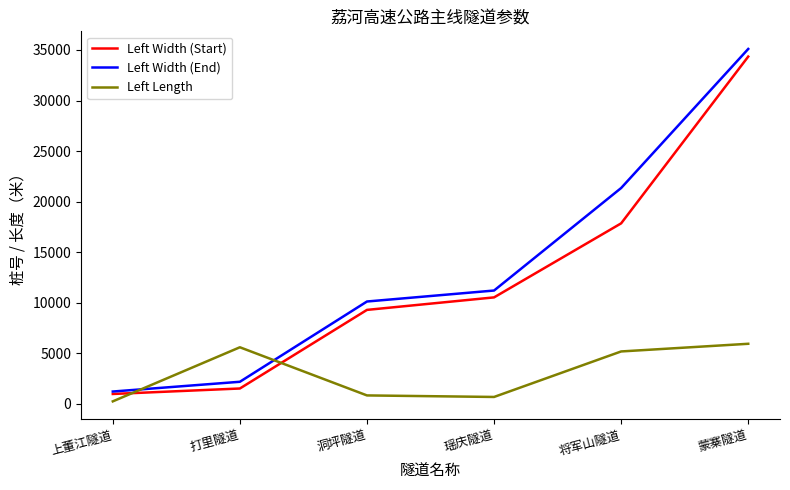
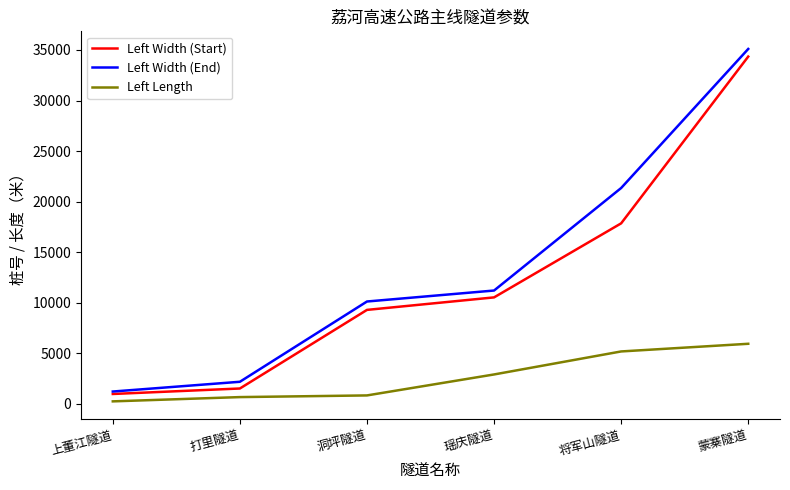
Left Length, 打里隧道: 5600 -> 700
Left Length, 瑶庆隧道: 700 -> 2900
